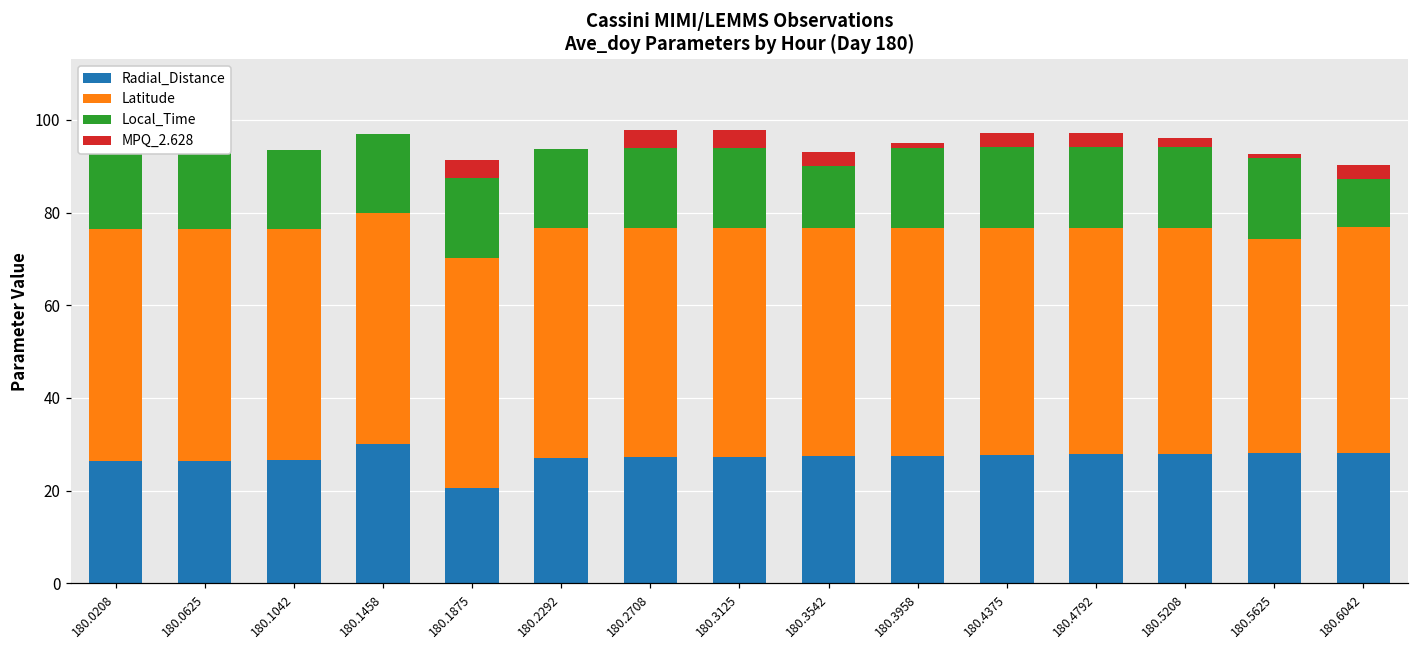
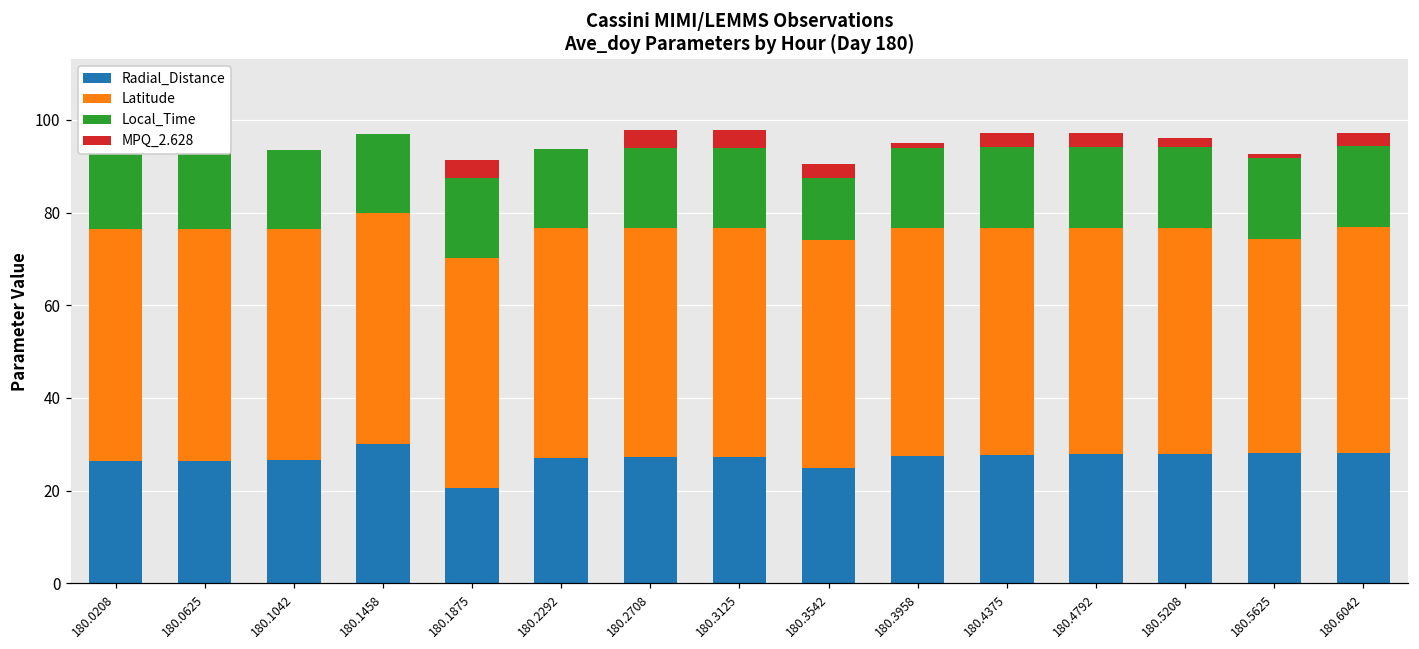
Radial_Distance, 180.3542: 27 -> 25
Local_Time, 180.6042: 10 -> 17
